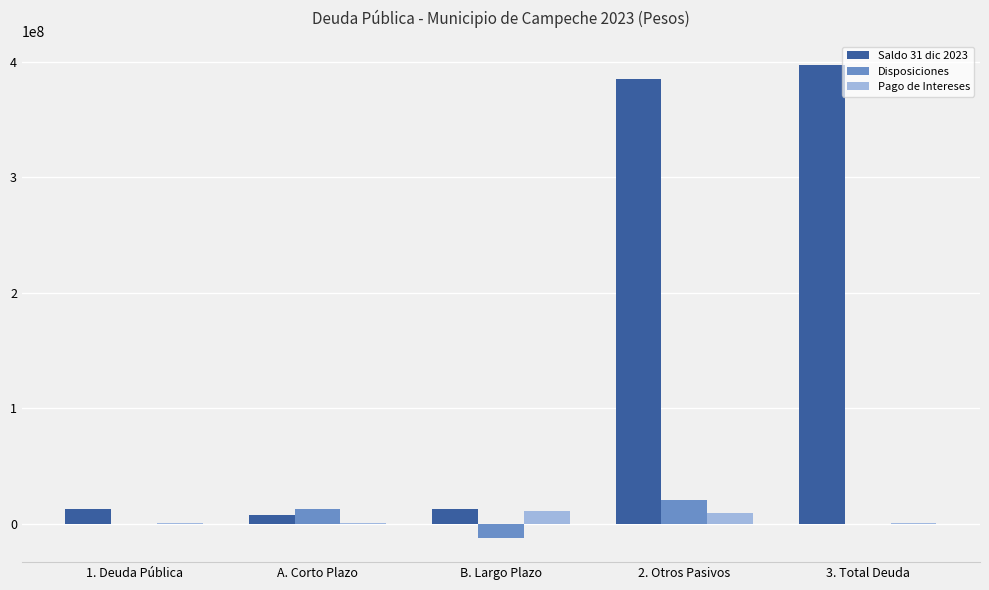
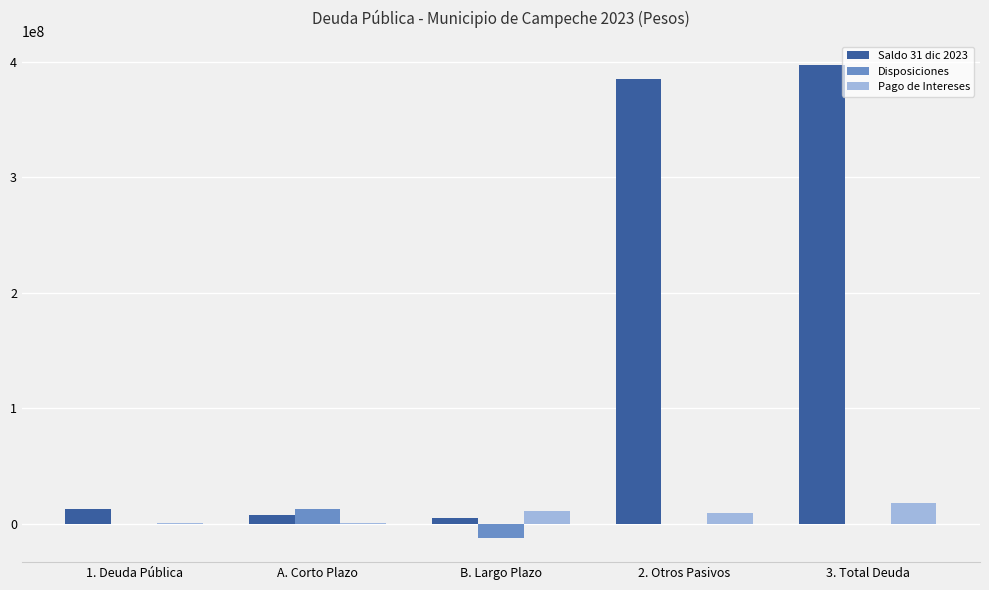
Saldo 31 dic 2023, B. Largo Plazo: 13000000 -> 5000000
Disposiciones, 2. Otros Pasivos: 21000000 -> 0
Pago de Intereses, 3. Total Deuda: 1000000 -> 18000000
